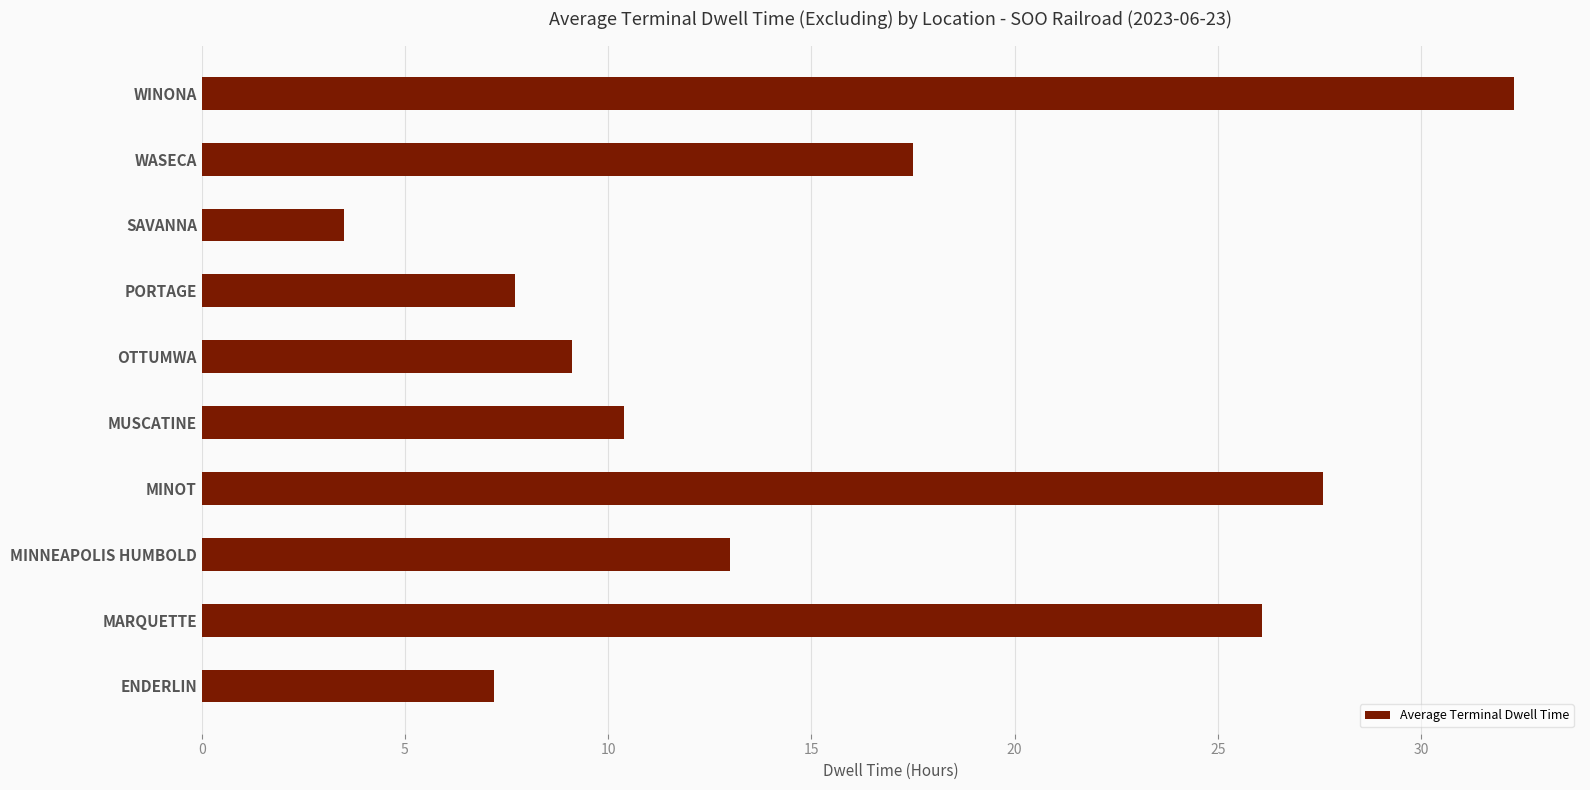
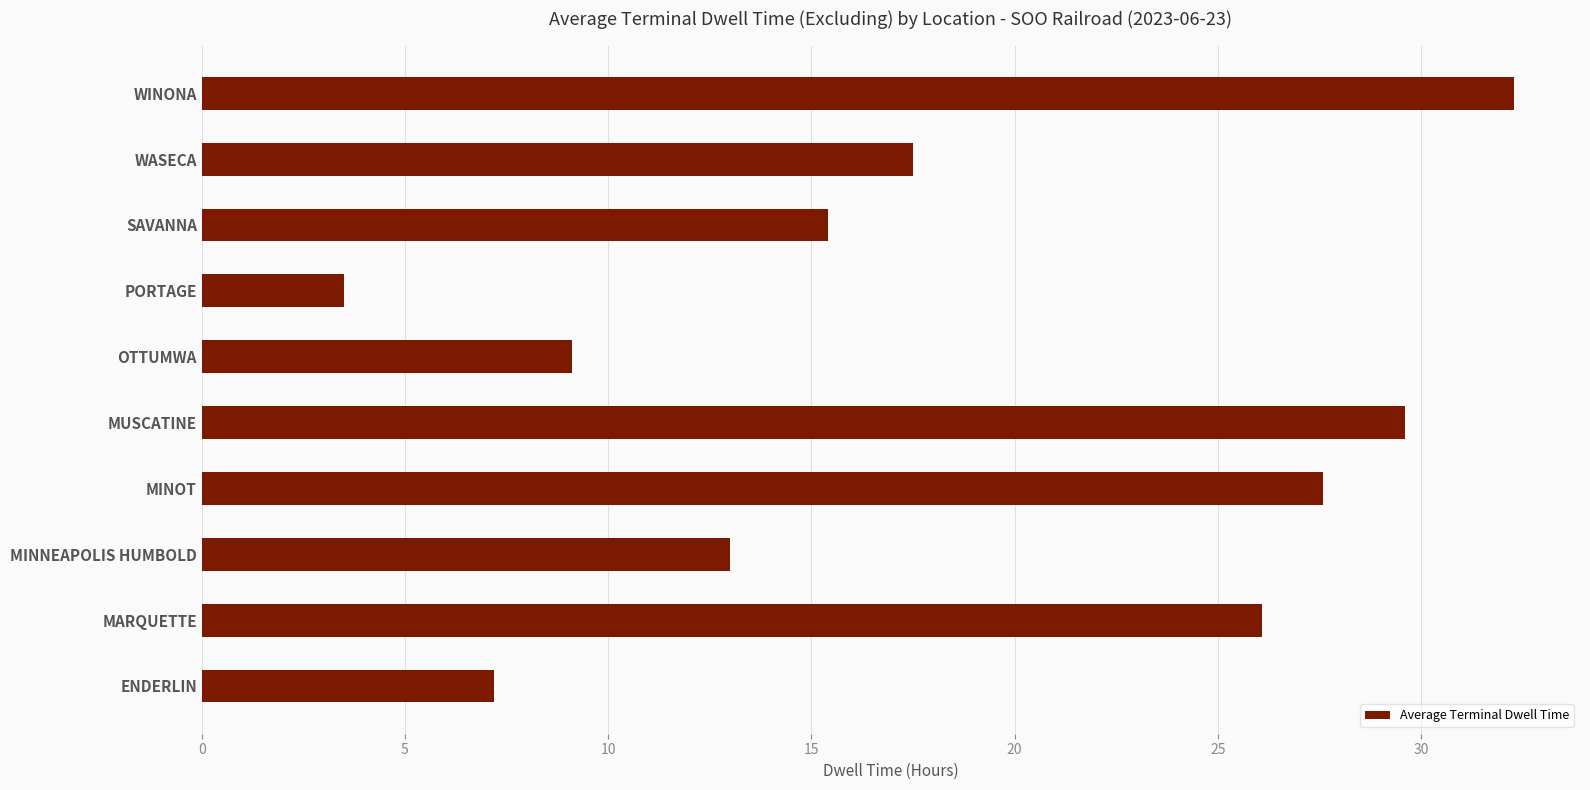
SAVANNA: 3.5 -> 15.4
PORTAGE: 7.7 -> 3.5
MUSCATINE: 10.4 -> 29.6
